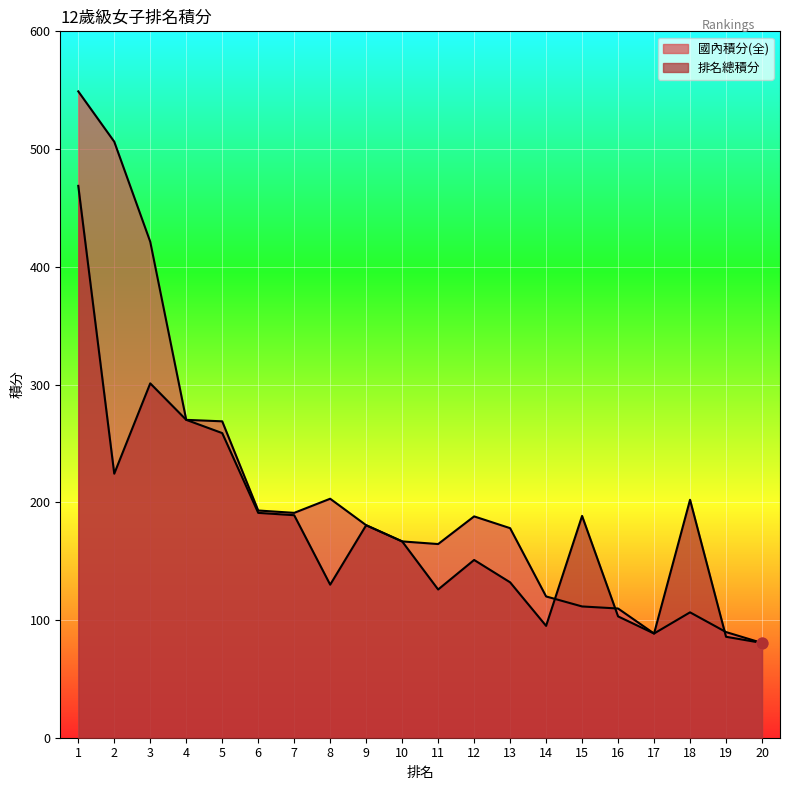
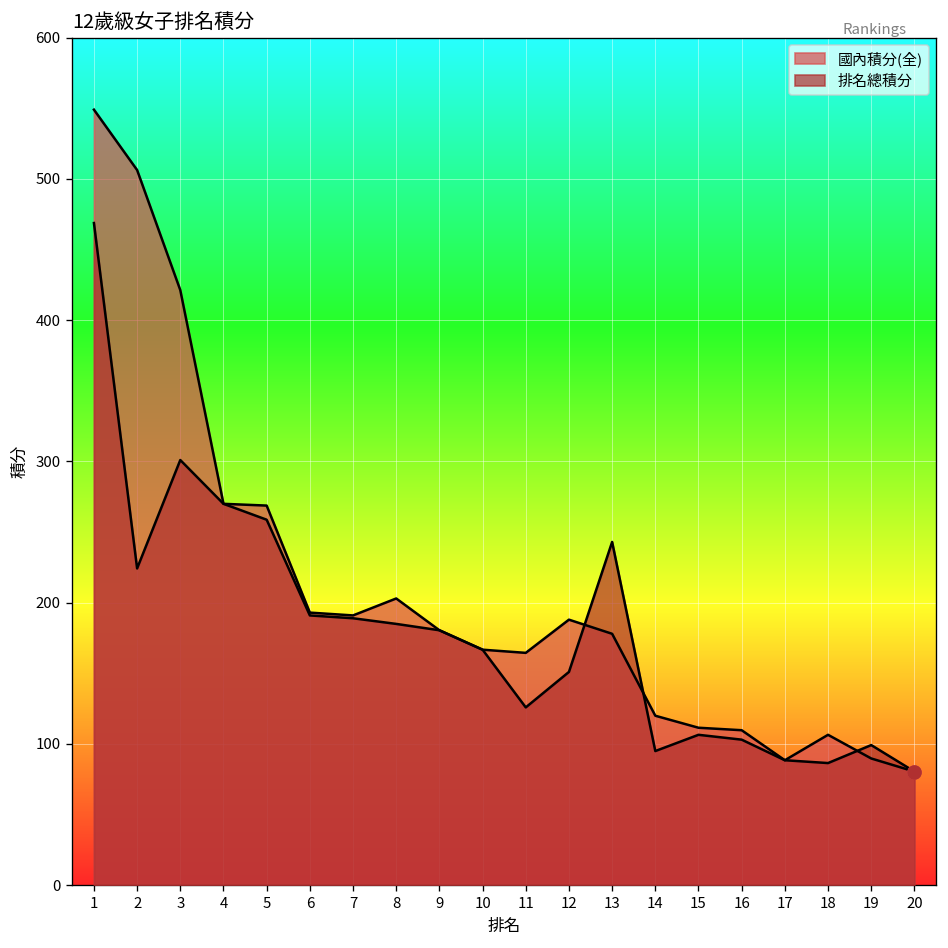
排名總積分, 8: 130 -> 185
排名總積分, 13: 132 -> 243
排名總積分, 15: 188 -> 107
排名總積分, 18: 202 -> 87
排名總積分, 19: 86 -> 99
